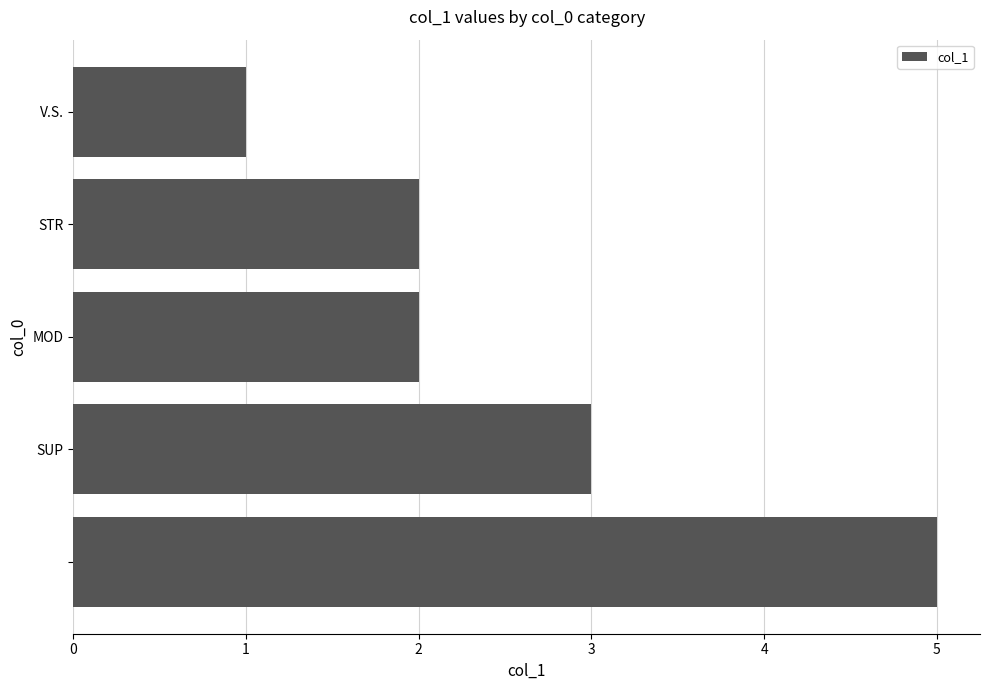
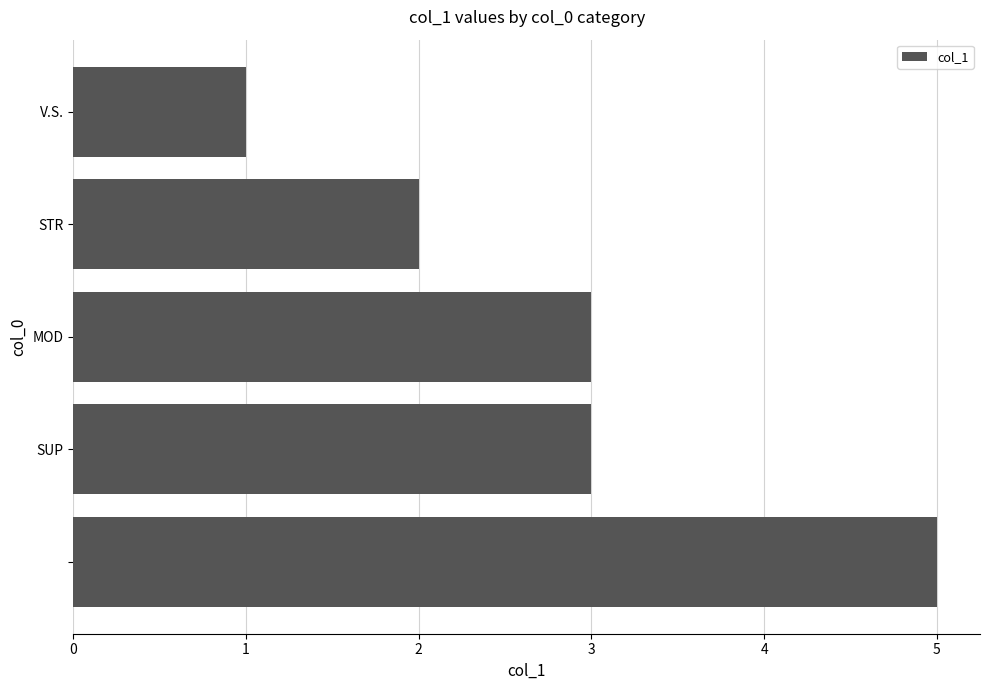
MOD: 2 -> 3
